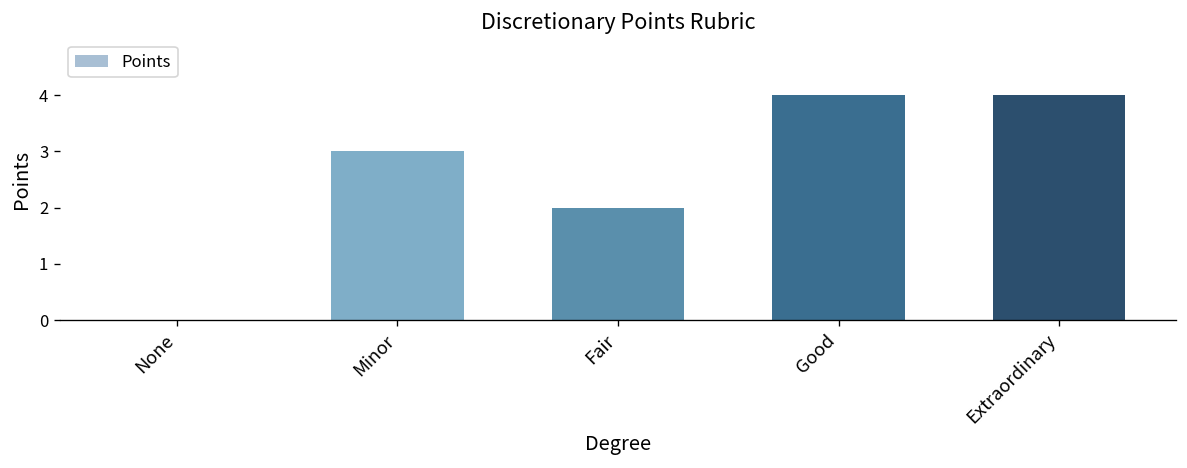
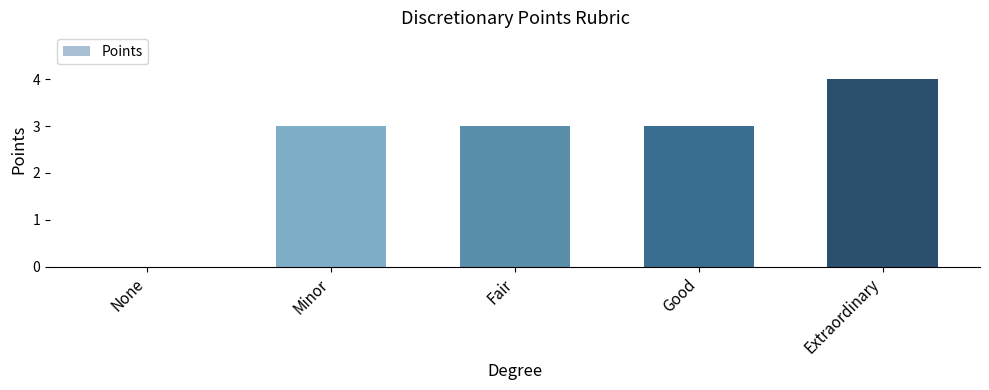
Fair: 2 -> 3
Good: 4 -> 3
